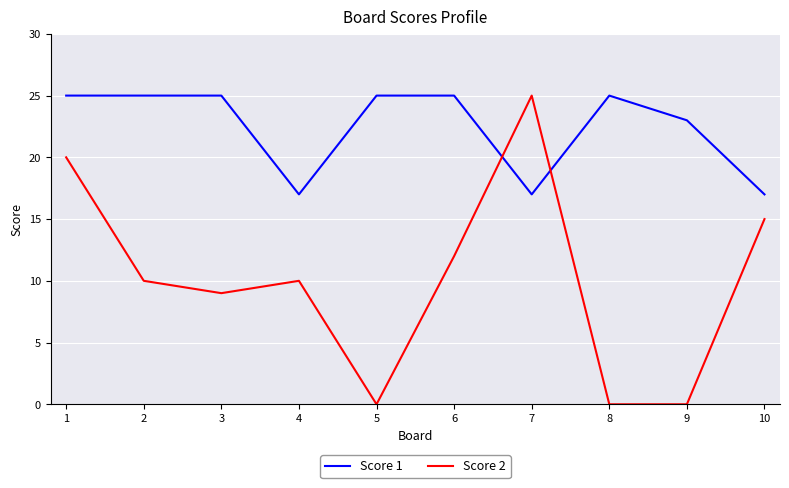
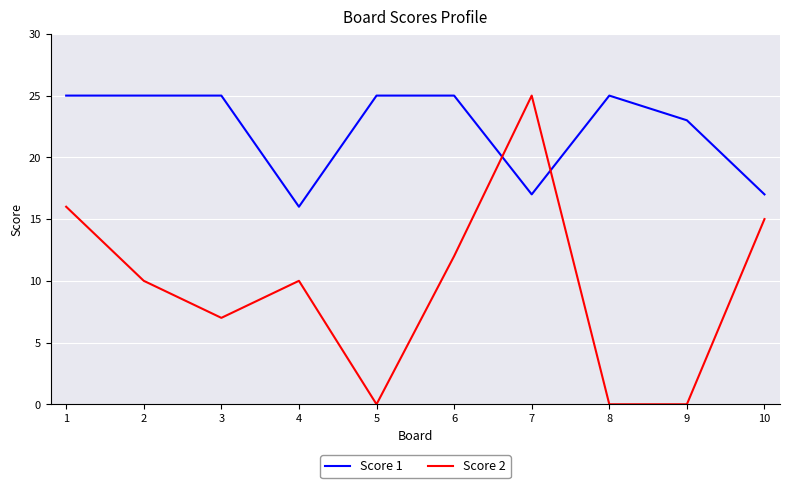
Score 2, 1: 20 -> 16
Score 2, 3: 9 -> 7
Score 1, 4: 17 -> 16
